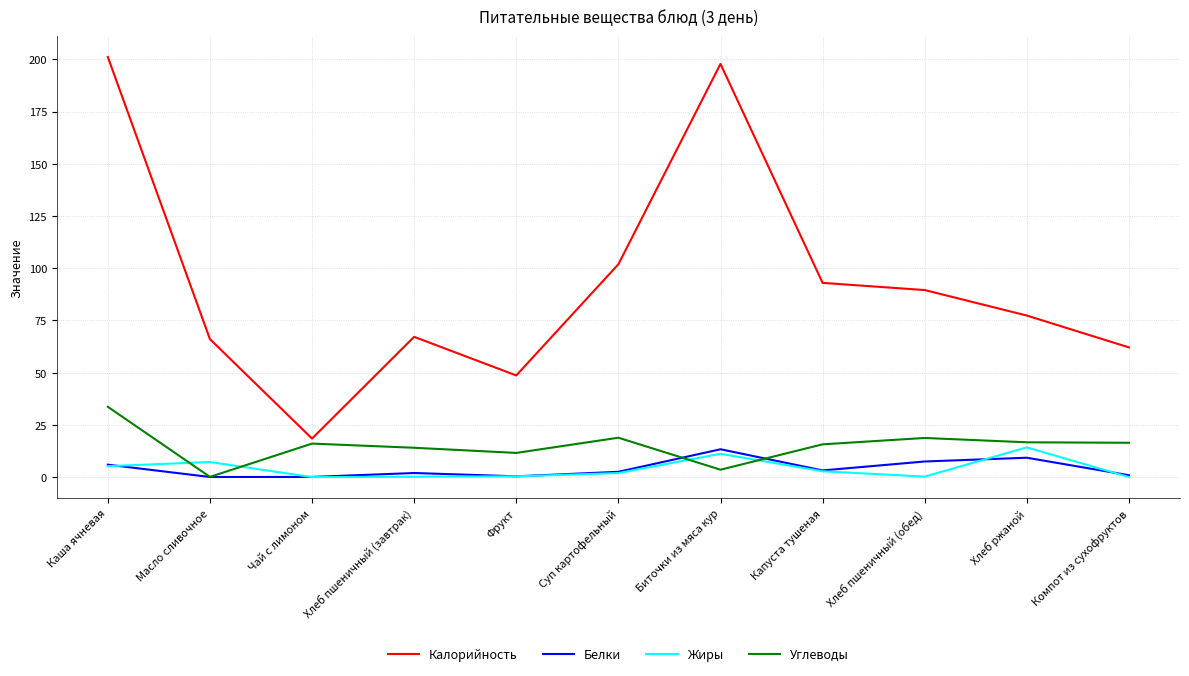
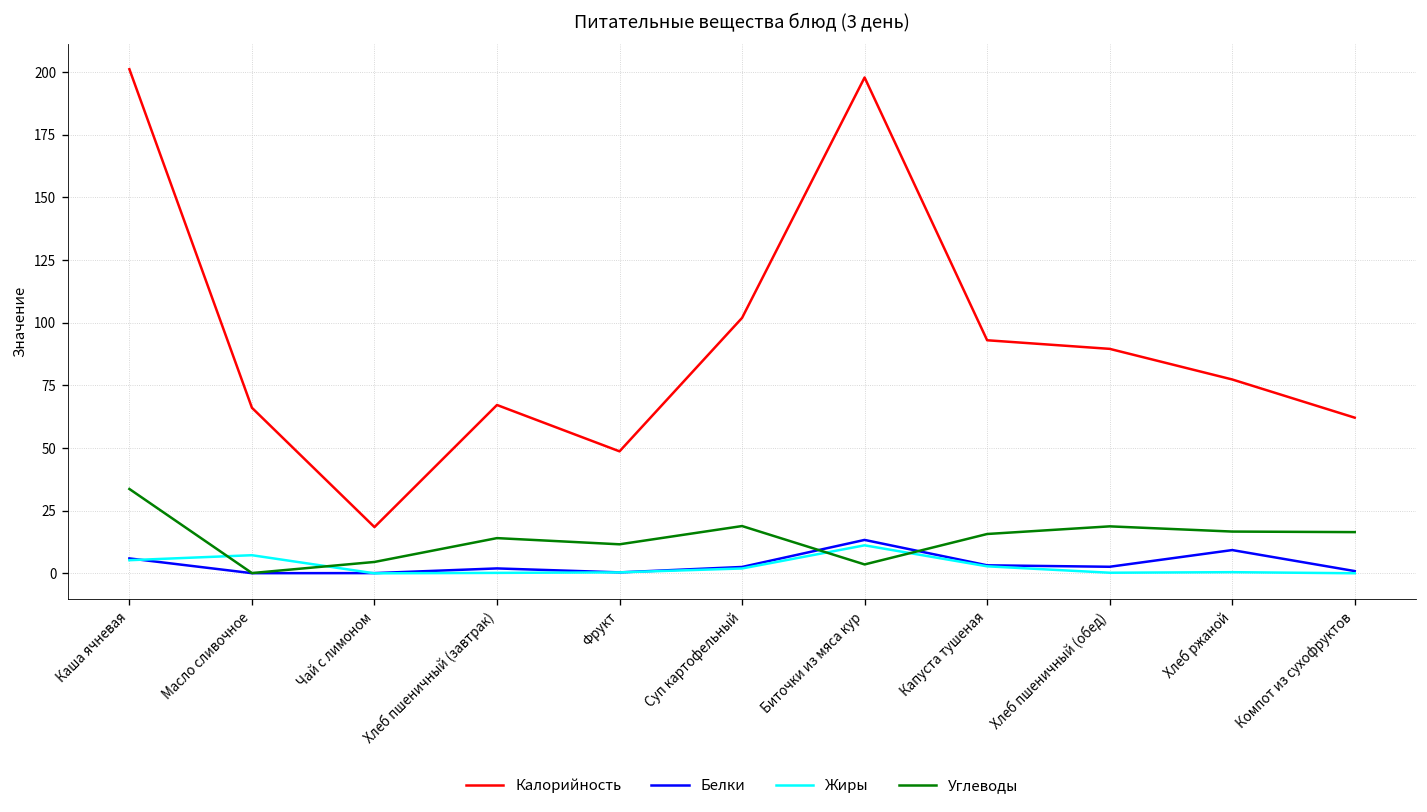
Углеводы, Чай с лимоном: 16 -> 5
Белки, Хлеб пшеничный (обед): 8 -> 3
Жиры, Хлеб ржаной: 14 -> 0
